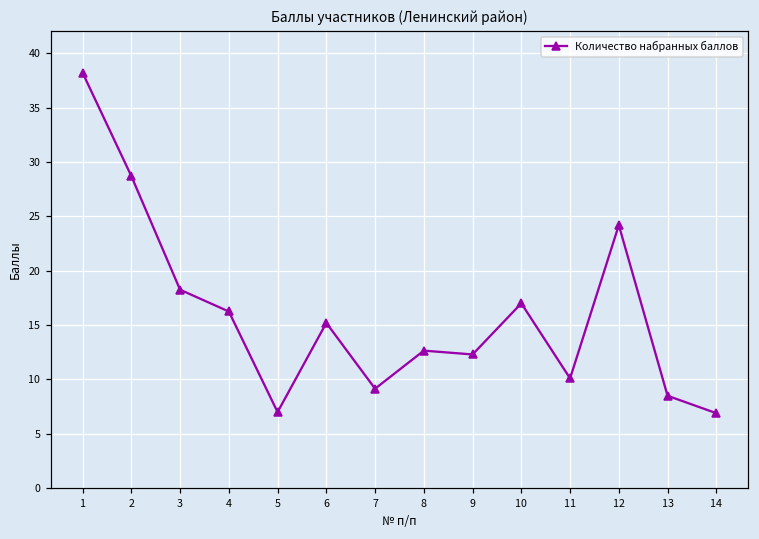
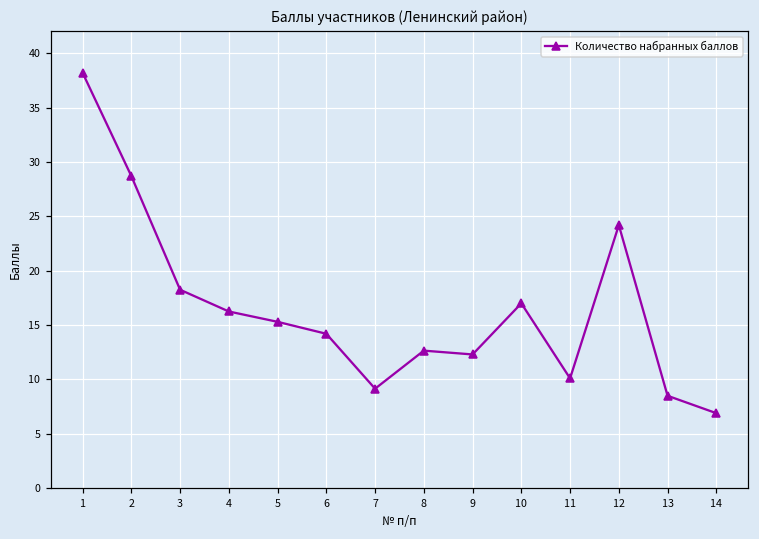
5: 7 -> 15
6: 15 -> 14
